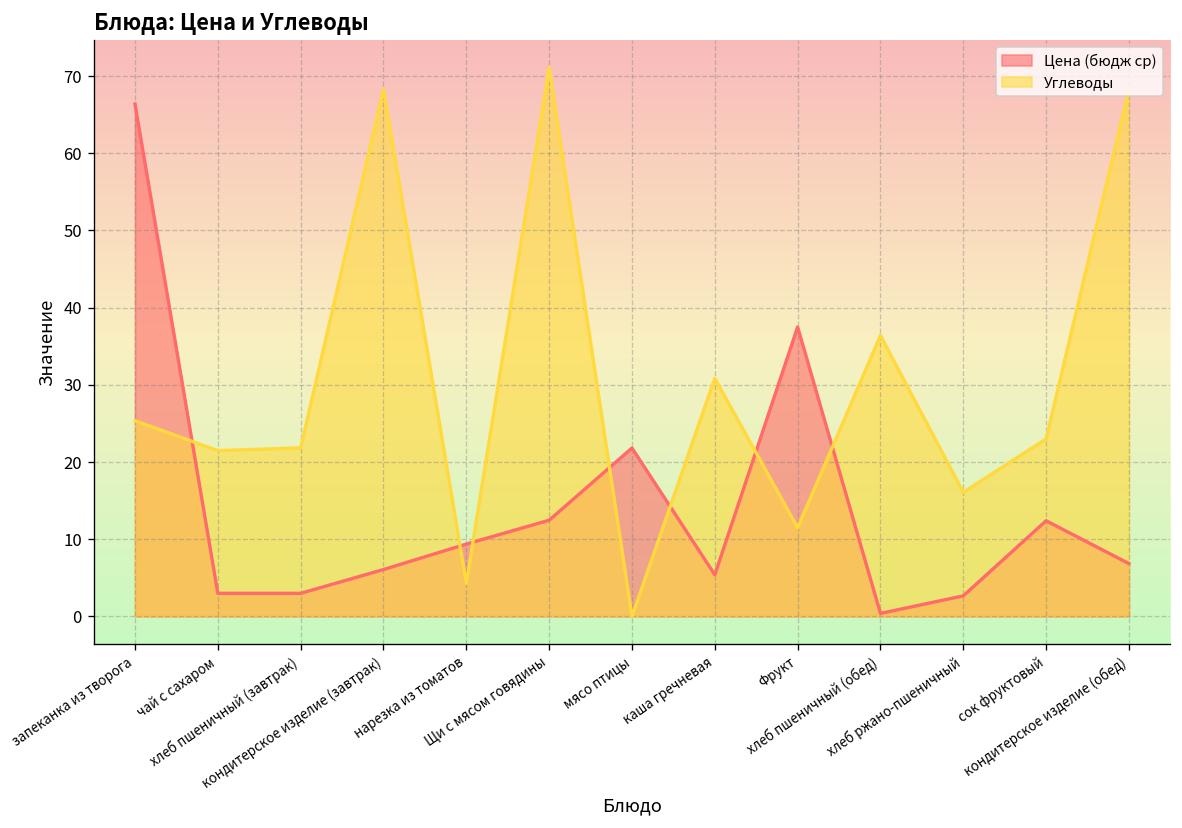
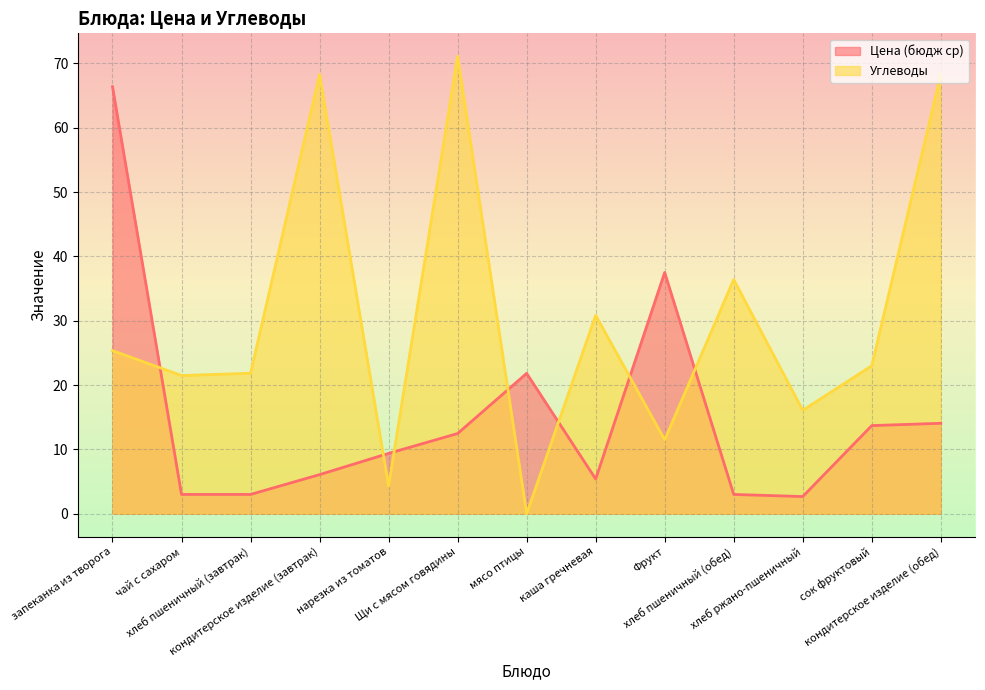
Цена (бюдж ср), хлеб пшеничный (обед): 0 -> 3
Цена (бюдж ср), сок фруктовый: 12 -> 14
Цена (бюдж ср), кондитерское изделие (обед): 7 -> 14
